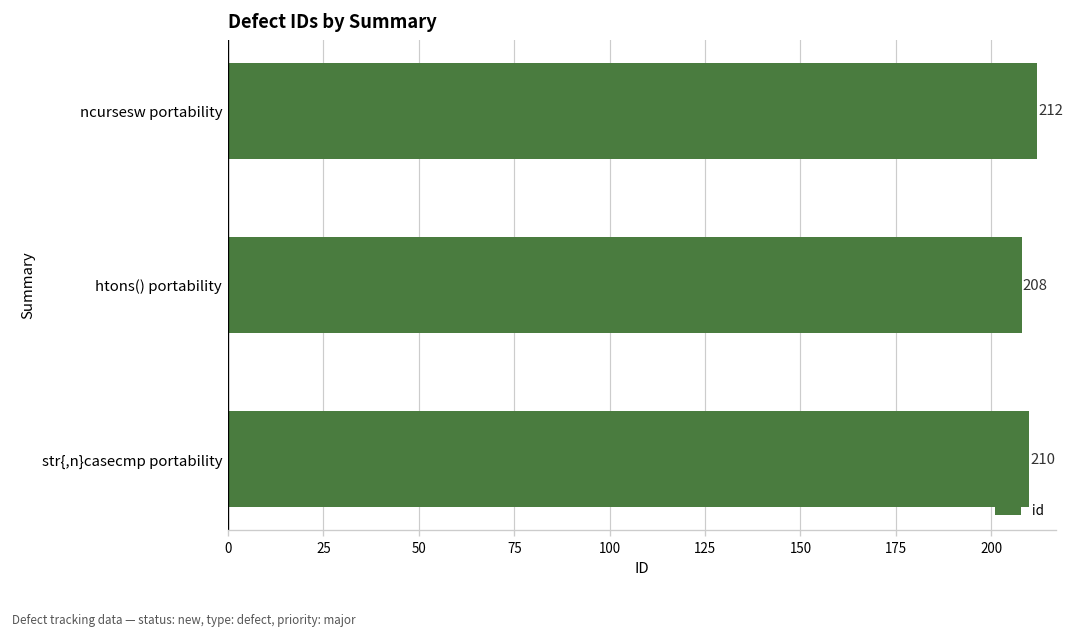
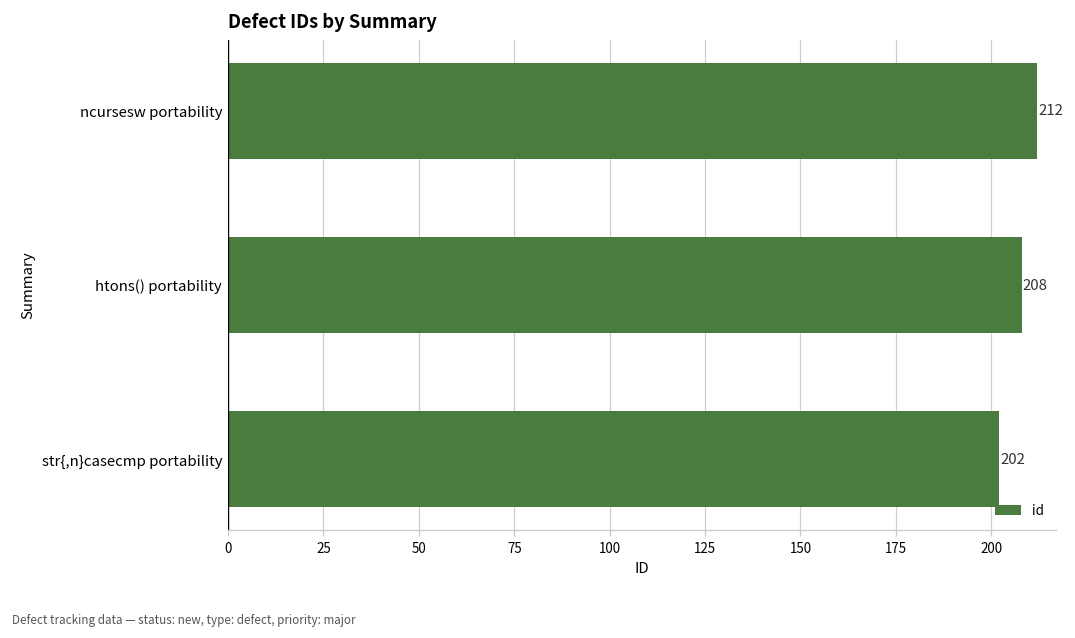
str{,n}casecmp portability: 210 -> 202
